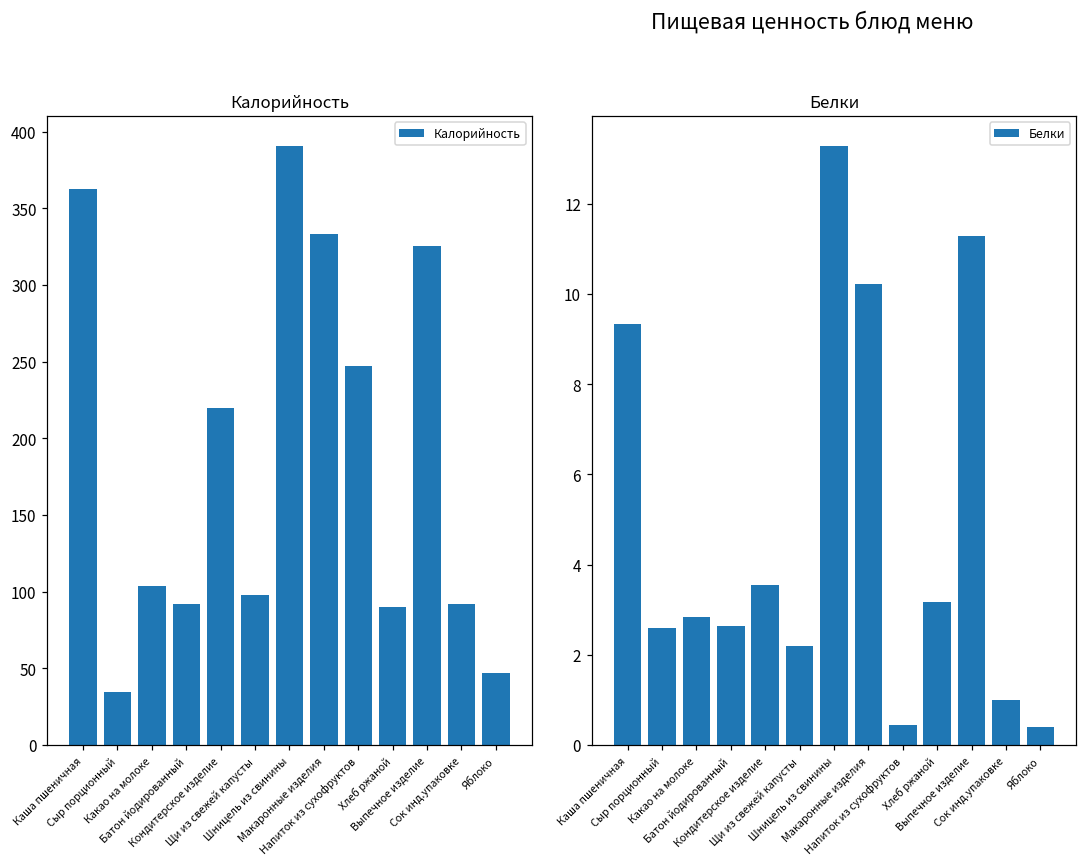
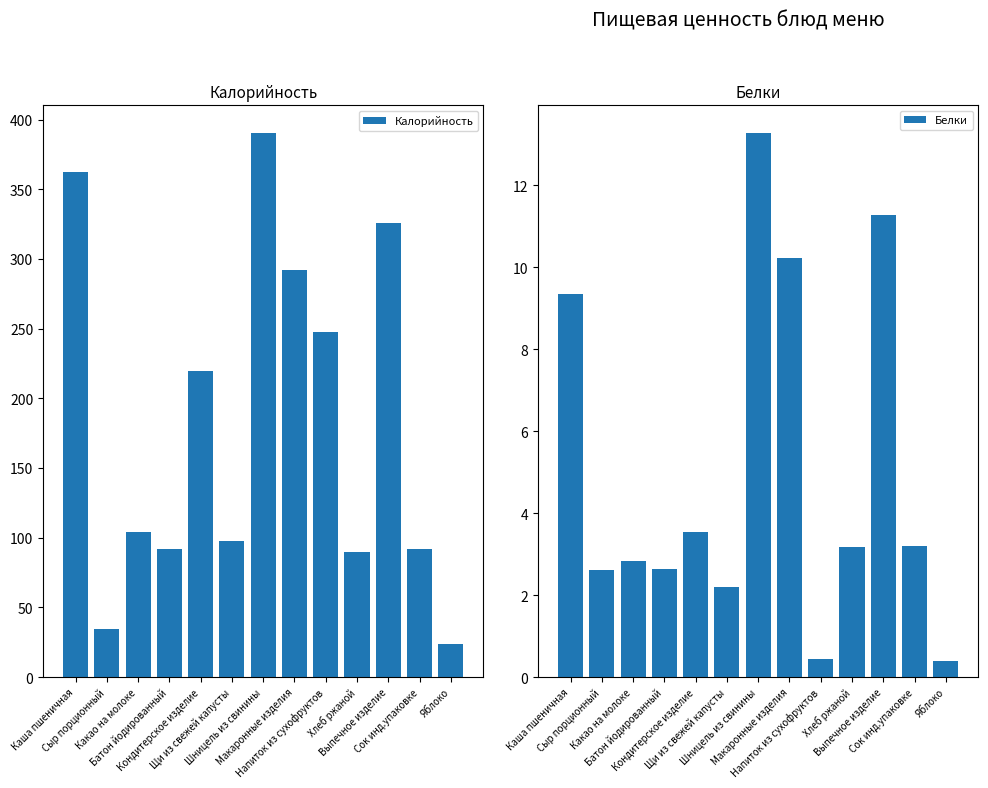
Калорийность, Макаронные изделия: 333 -> 292
Калорийность, Яблоко: 47 -> 24
Белки, Сок инд.упаковке: 1.0 -> 3.2
